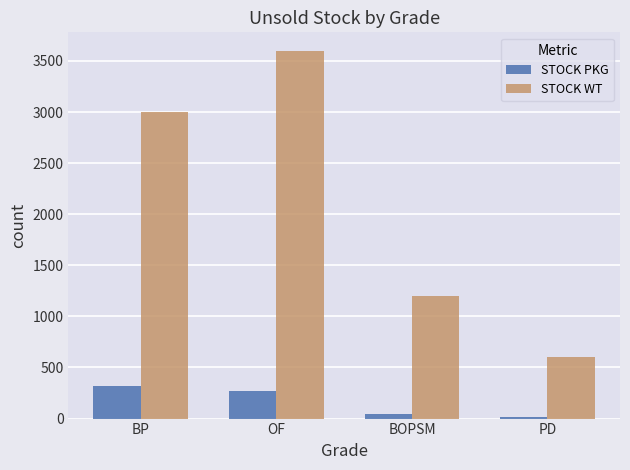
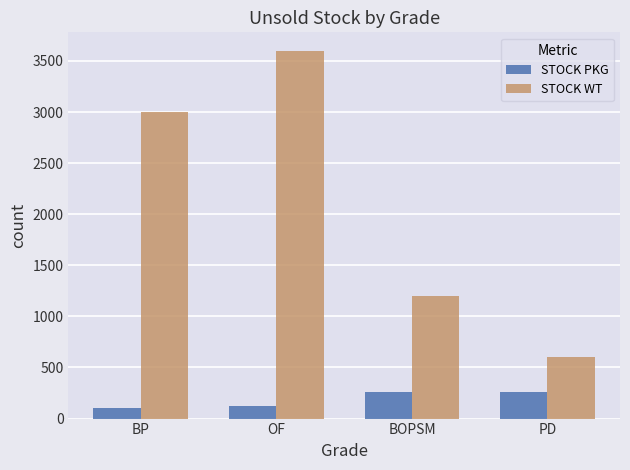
STOCK PKG, BP: 320 -> 100
STOCK PKG, OF: 270 -> 120
STOCK PKG, BOPSM: 40 -> 260
STOCK PKG, PD: 20 -> 270
